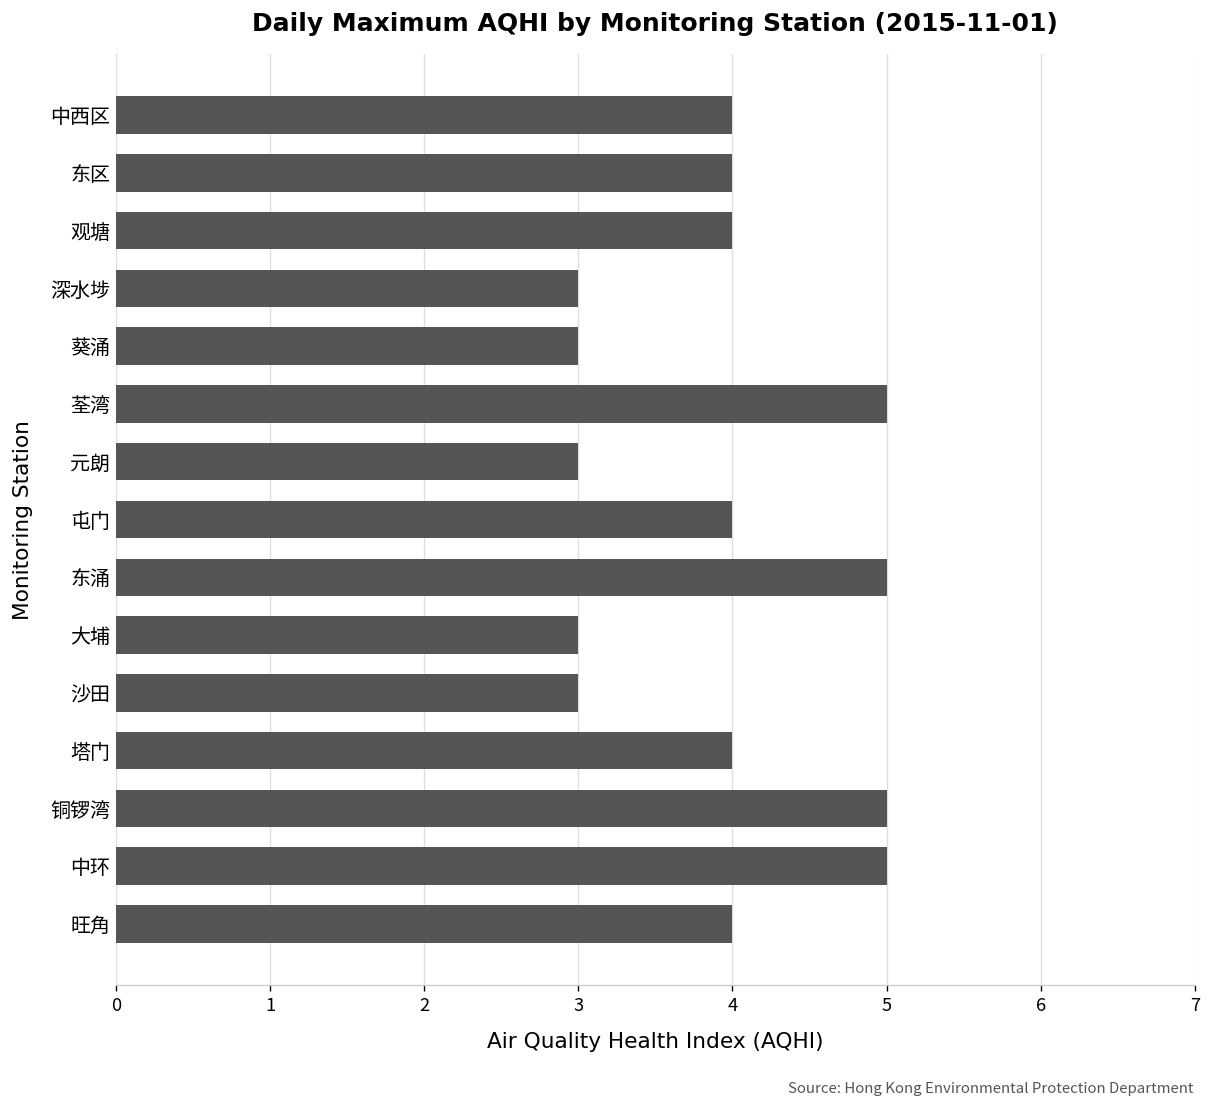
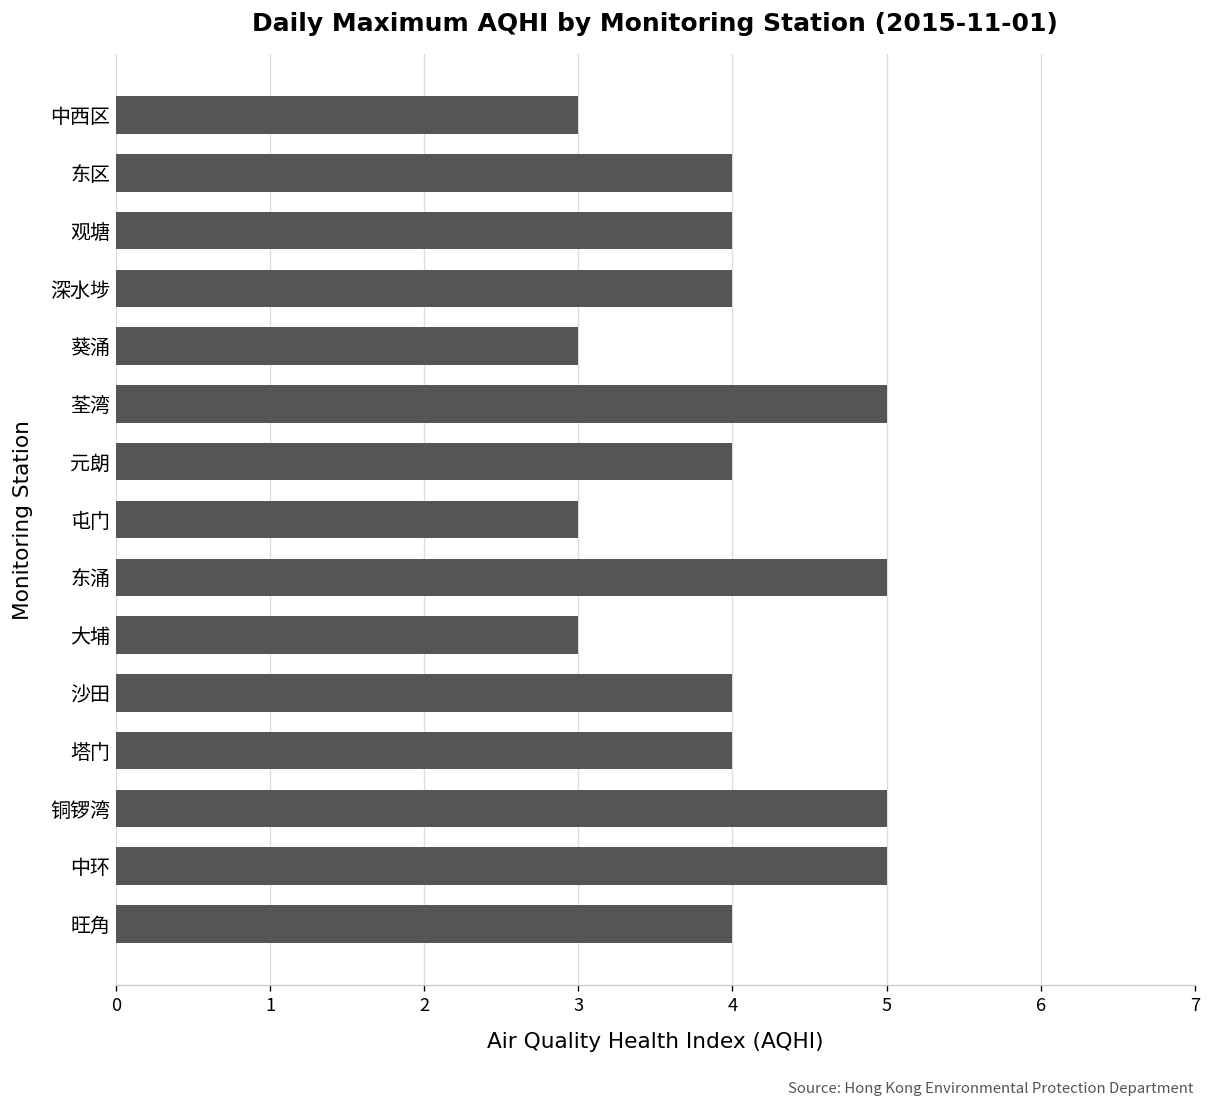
中西区: 4 -> 3
深水埗: 3 -> 4
元朗: 3 -> 4
屯门: 4 -> 3
沙田: 3 -> 4
